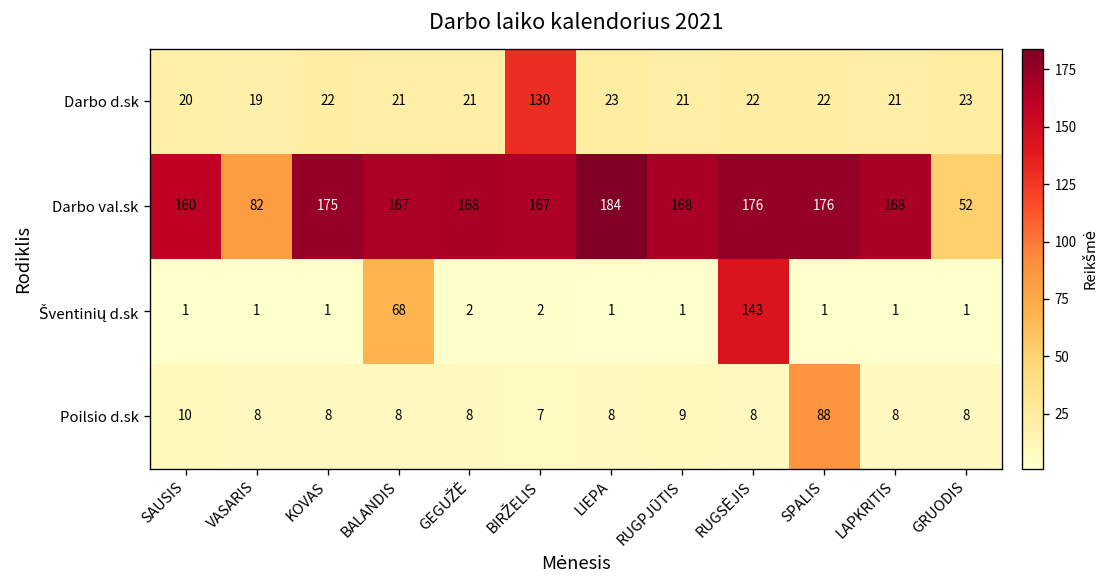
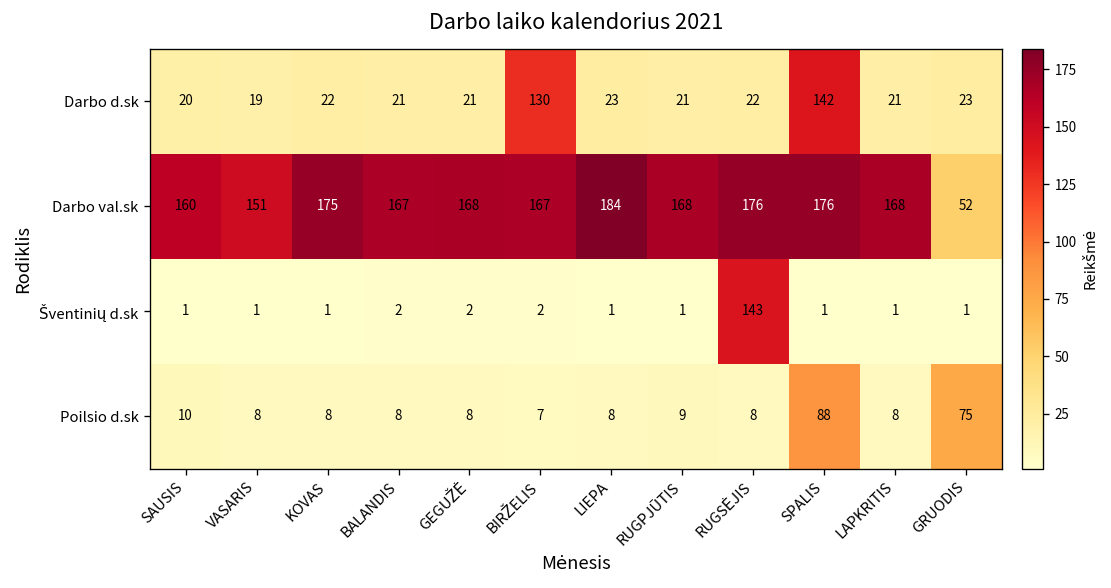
Darbo d.sk, SPALIS: 22 -> 142
Darbo val.sk, VASARIS: 82 -> 151
Šventinių d.sk, BALANDIS: 68 -> 2
Poilsio d.sk, GRUODIS: 8 -> 75
